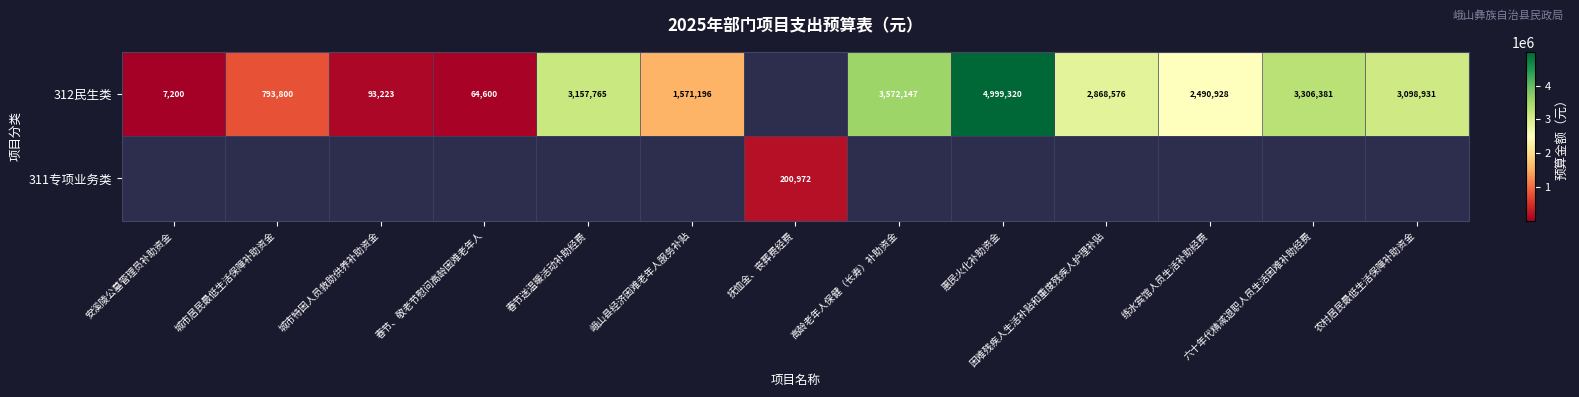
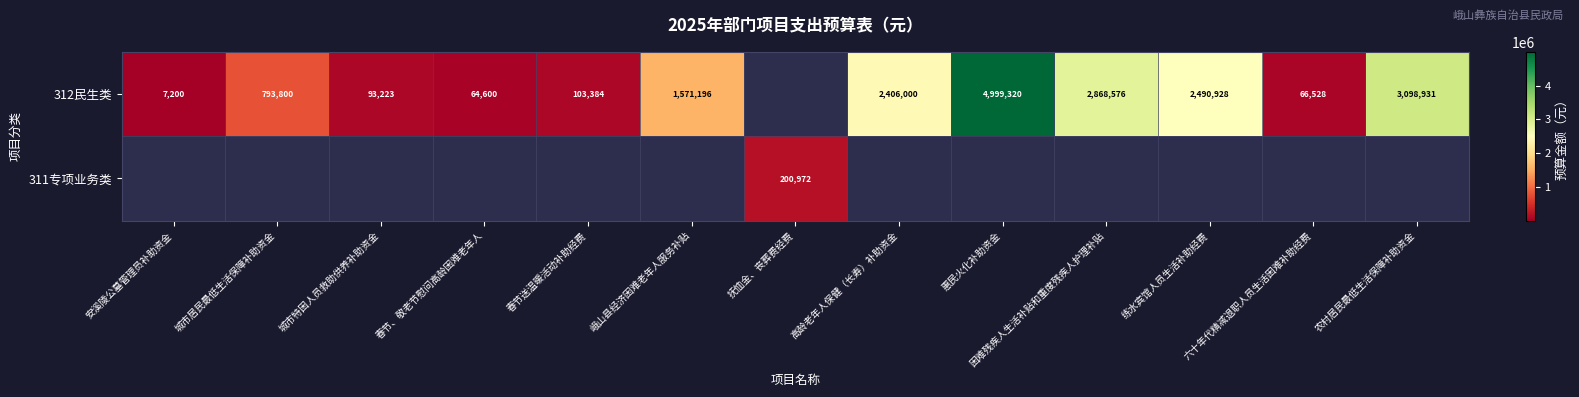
312民生类, 春节送温暖活动补助经费: 3,157,765 -> 103,384
312民生类, 高龄老年人保健（长寿）补助资金: 3,572,147 -> 2,406,000
312民生类, 六十年代精减退职人员生活困难补助经费: 3,306,381 -> 66,528
